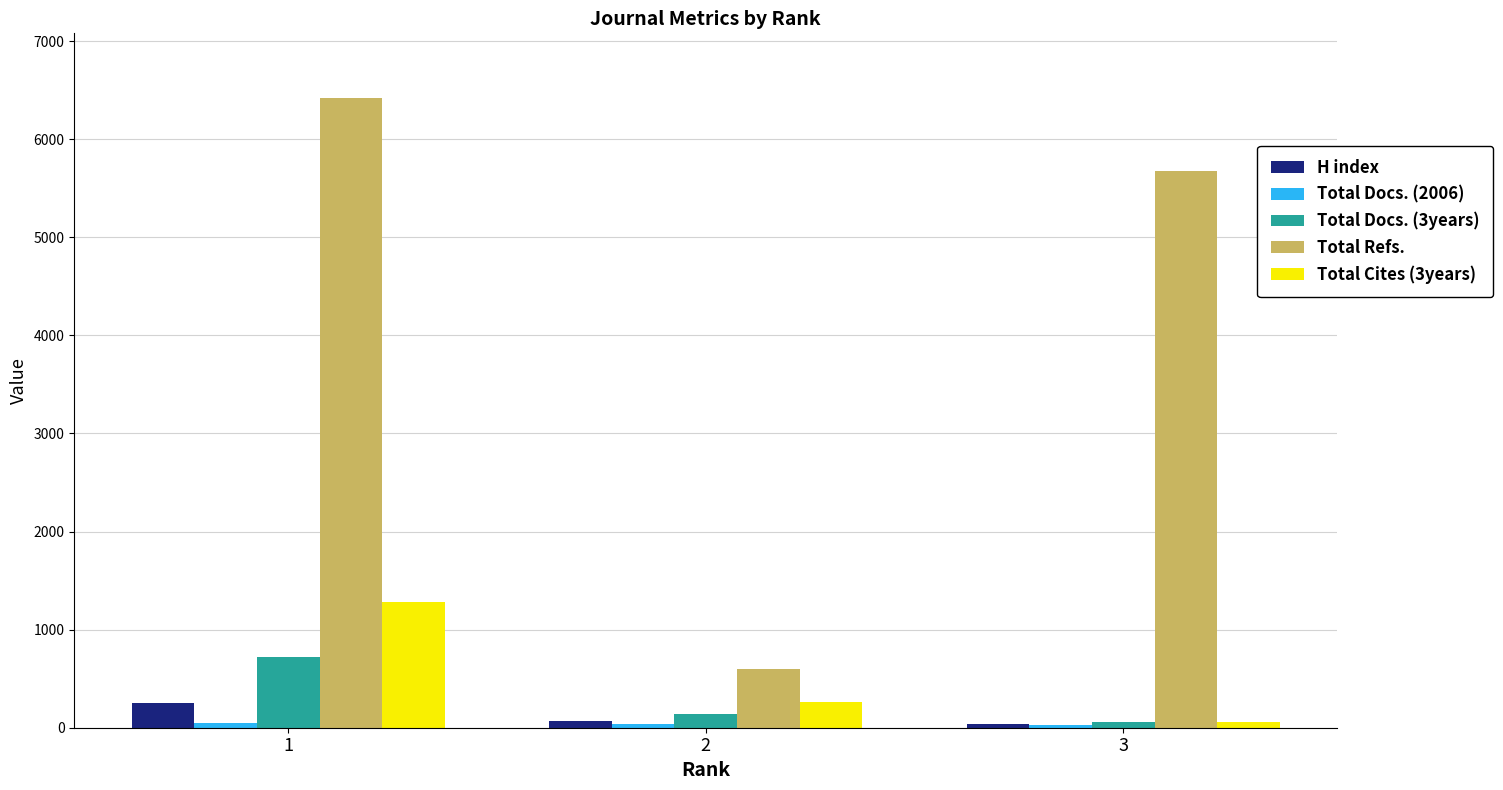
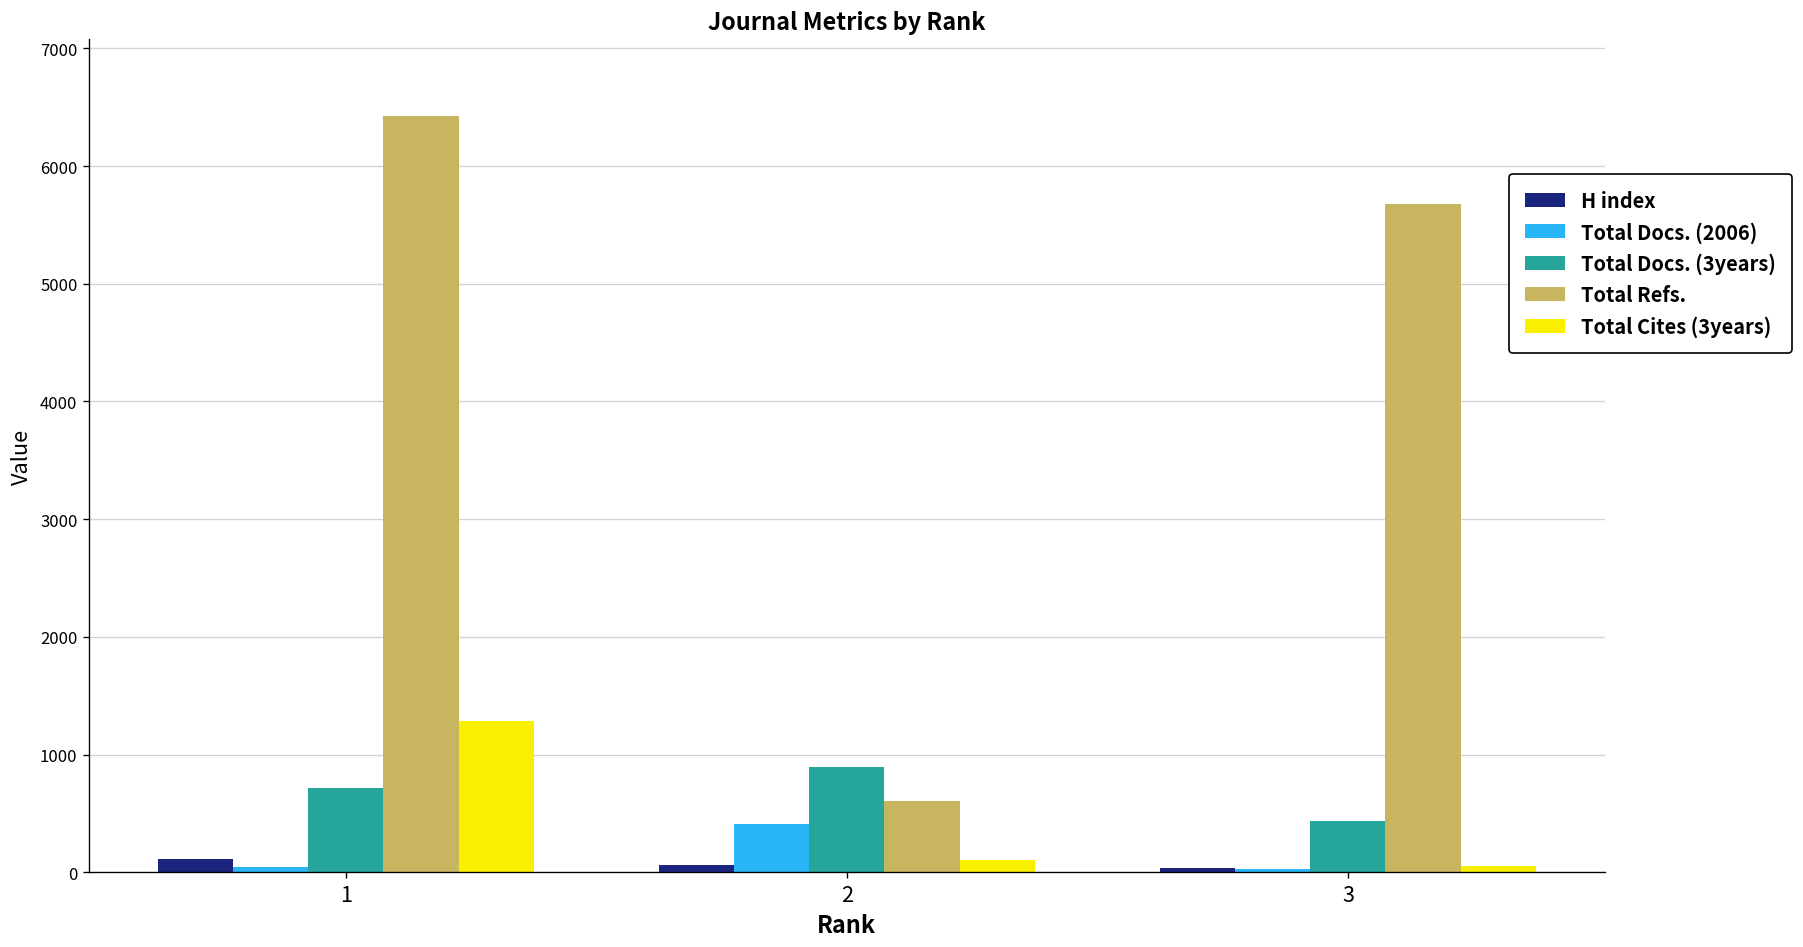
H index, 1: 300 -> 100
Total Docs. (2006), 2: 0 -> 400
Total Docs. (3years), 2: 100 -> 900
Total Cites (3years), 2: 300 -> 100
Total Docs. (3years), 3: 100 -> 400
